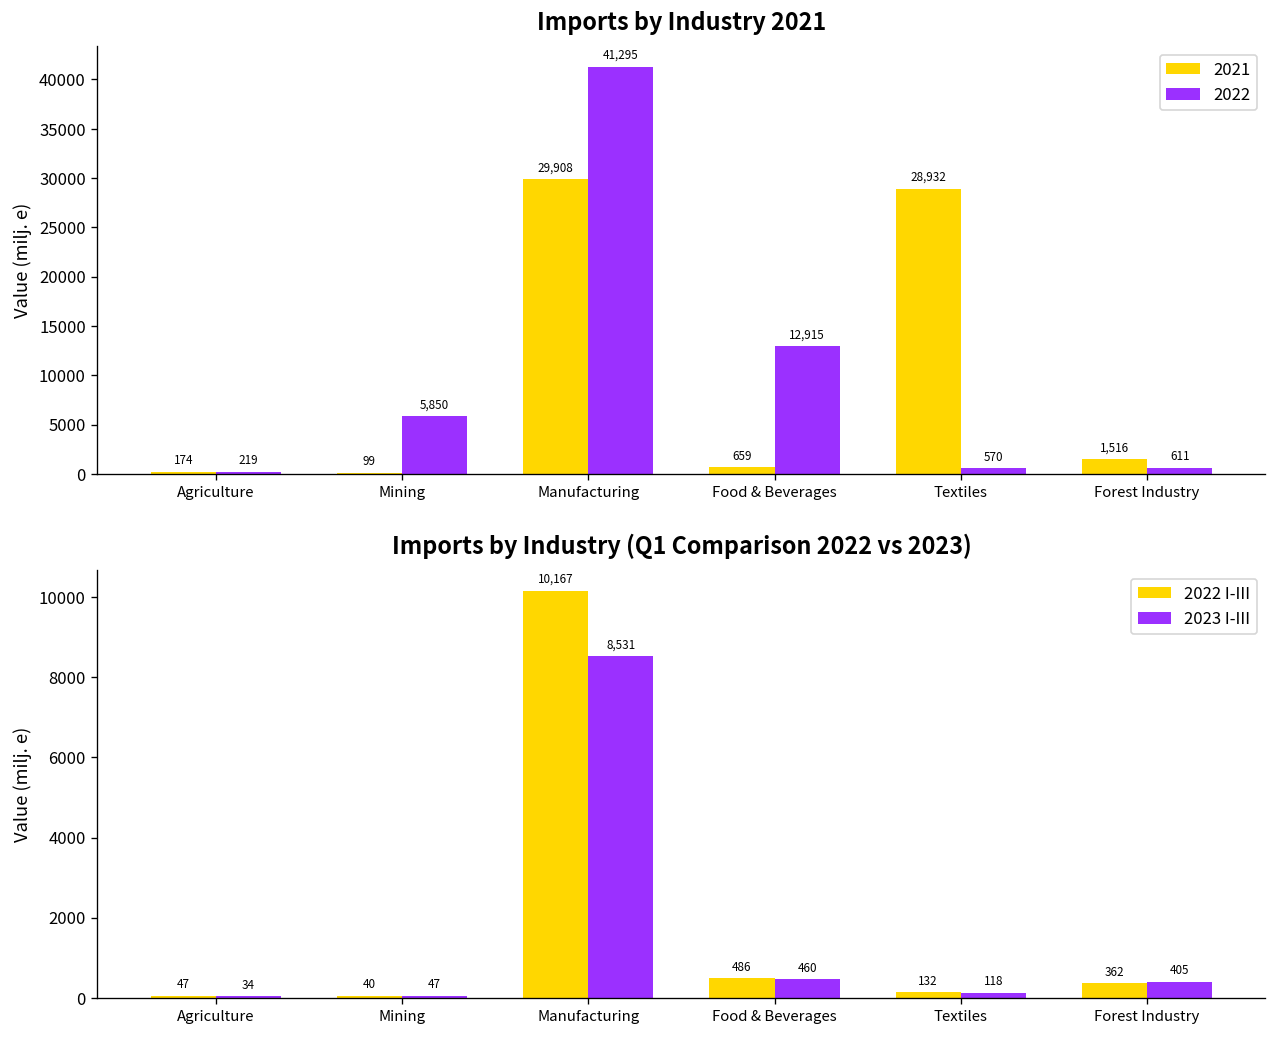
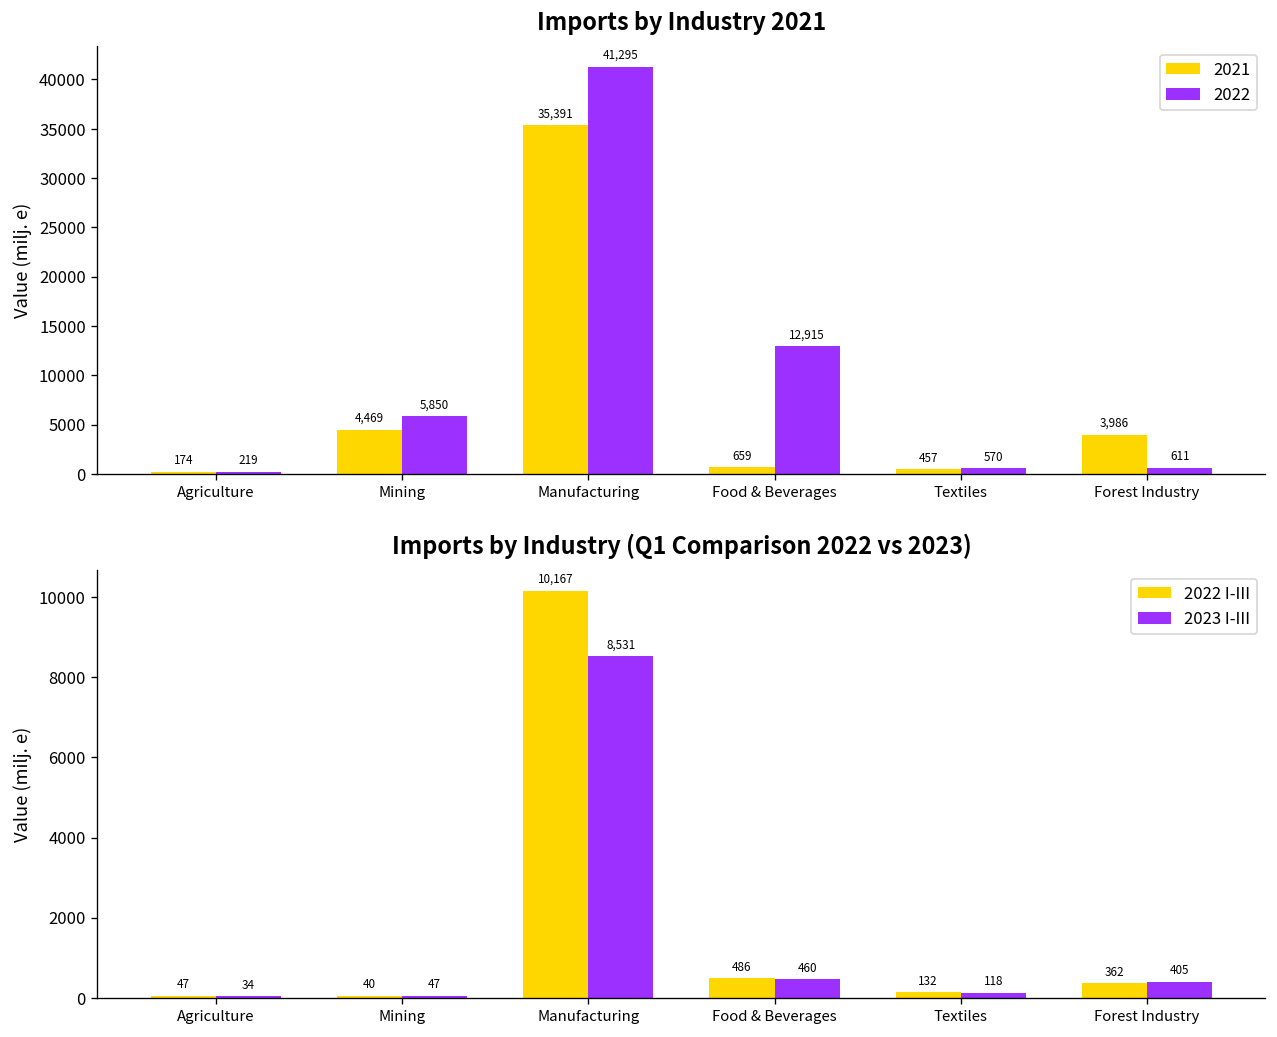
Imports by Industry 2021, 2021, Mining: 99 -> 4,469
Imports by Industry 2021, 2021, Manufacturing: 29,908 -> 35,391
Imports by Industry 2021, 2021, Textiles: 28,932 -> 457
Imports by Industry 2021, 2021, Forest Industry: 1,516 -> 3,986
